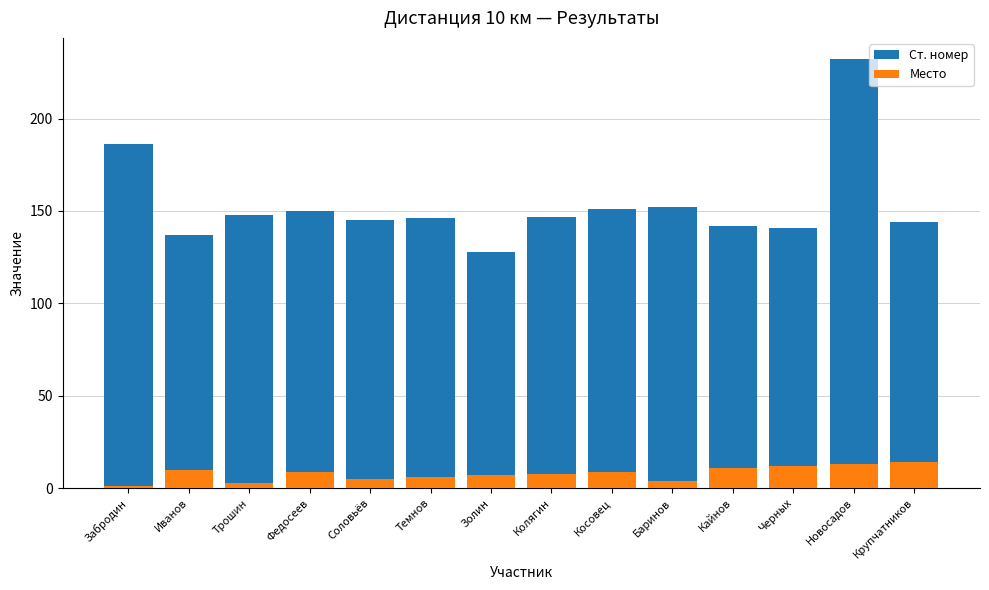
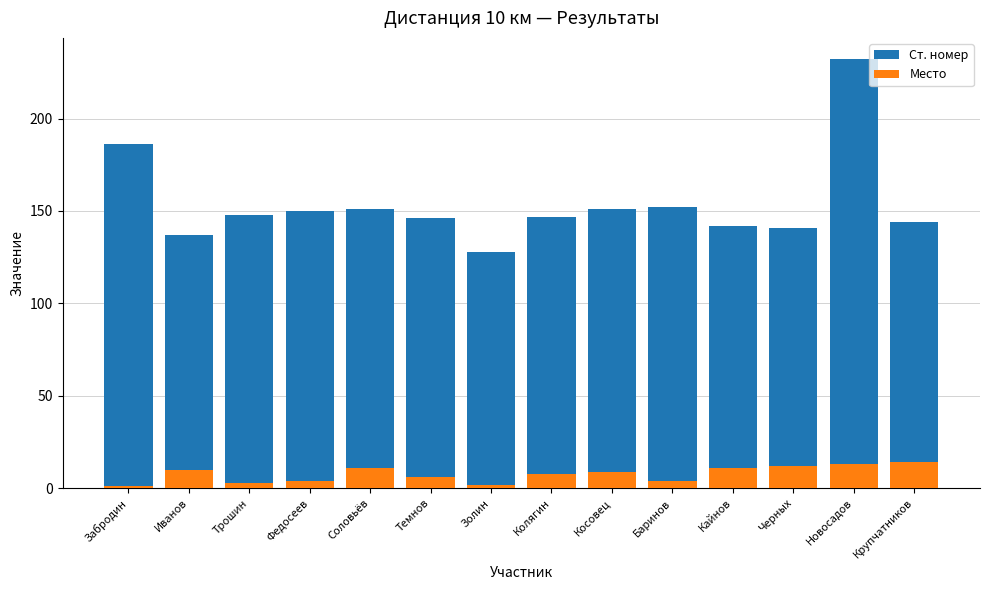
Место, Федосеев: 9 -> 4
Ст. номер, Соловьёв: 145 -> 151
Место, Соловьёв: 5 -> 11
Место, Золин: 7 -> 2
